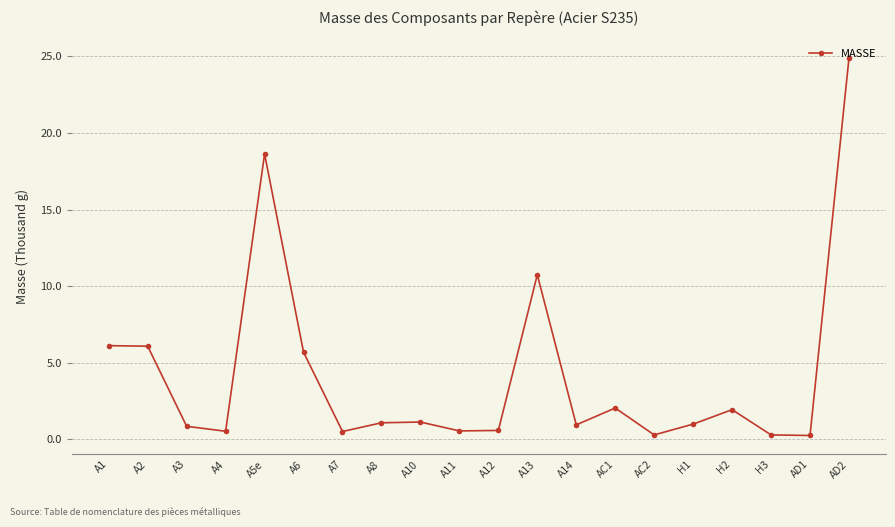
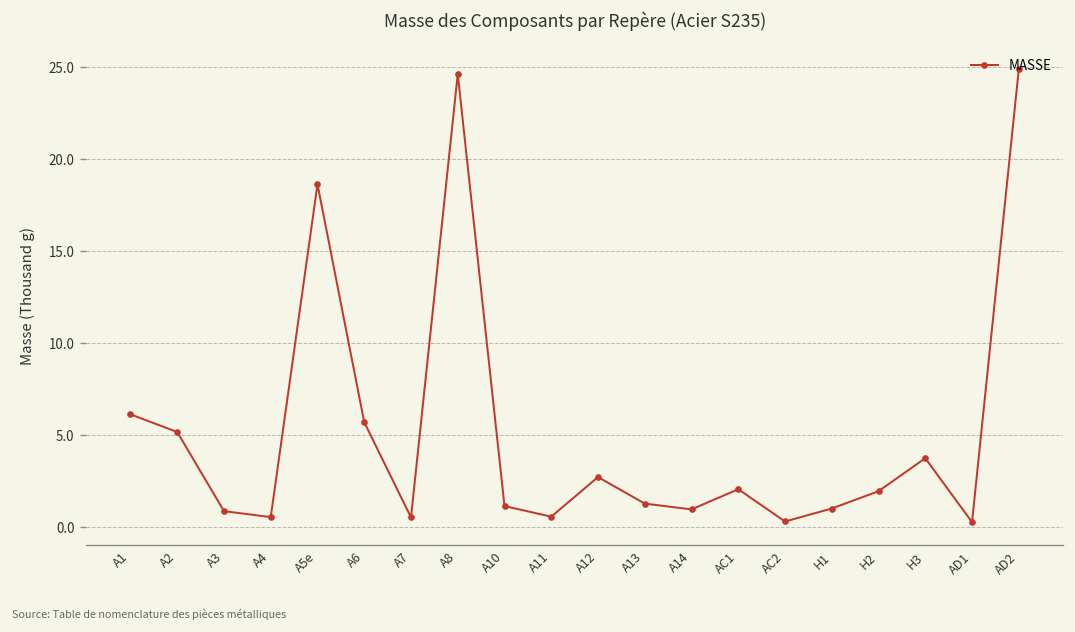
A2: 6.1 -> 5.1
A8: 1.1 -> 24.6
A12: 0.6 -> 2.7
A13: 10.7 -> 1.3
H3: 0.3 -> 3.7
